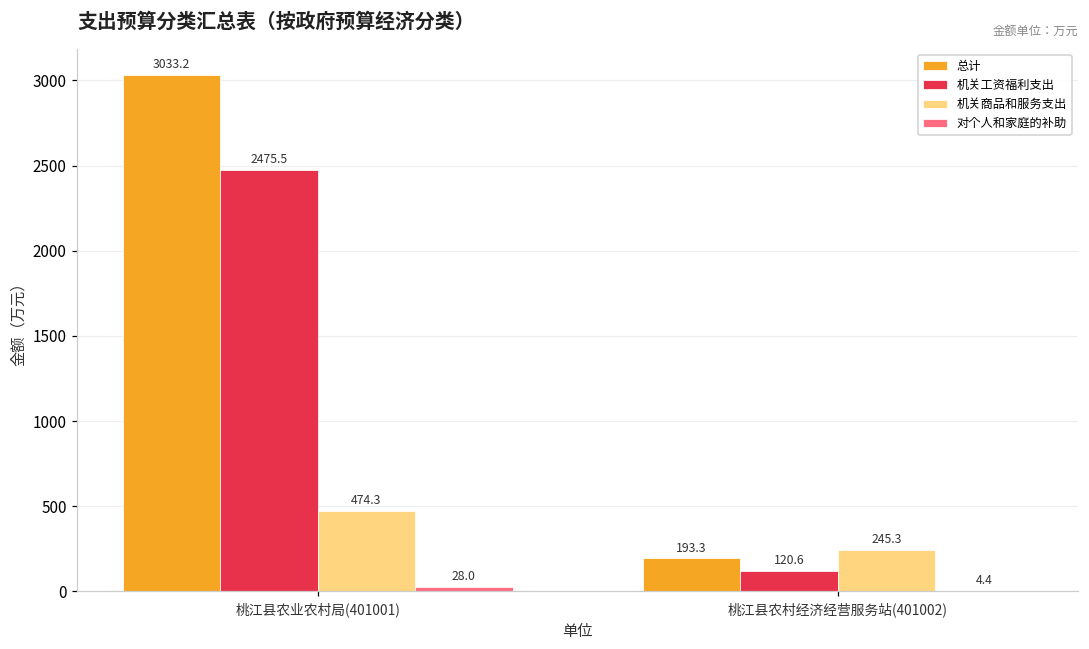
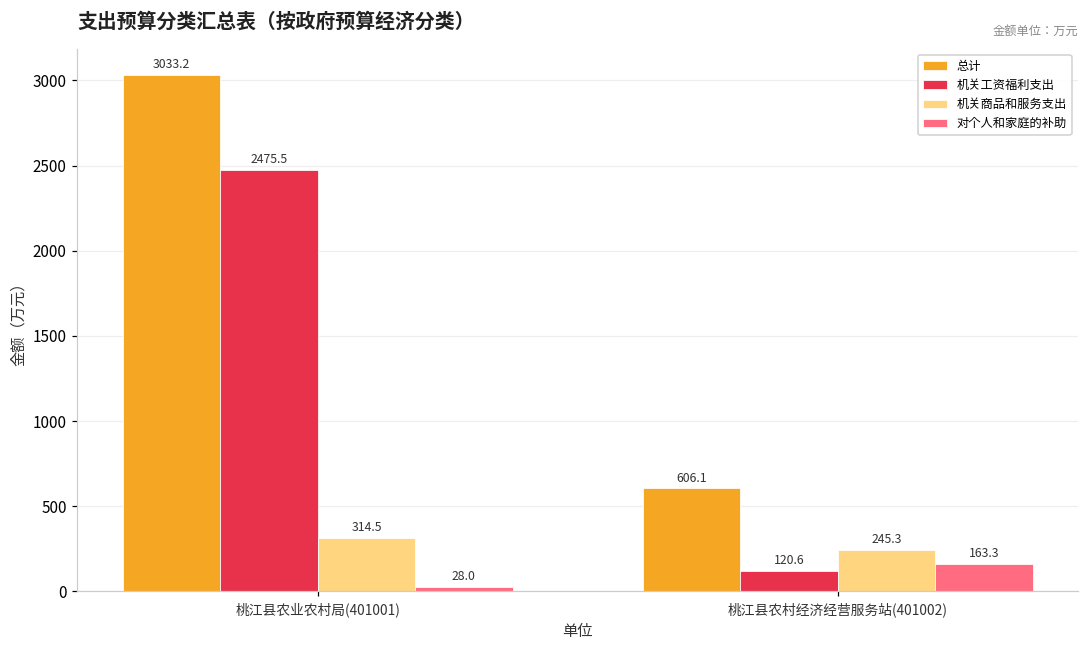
机关商品和服务支出, 桃江县农业农村局(401001): 474.3 -> 314.5
总计, 桃江县农村经济经营服务站(401002): 193.3 -> 606.1
对个人和家庭的补助, 桃江县农村经济经营服务站(401002): 4.4 -> 163.3
